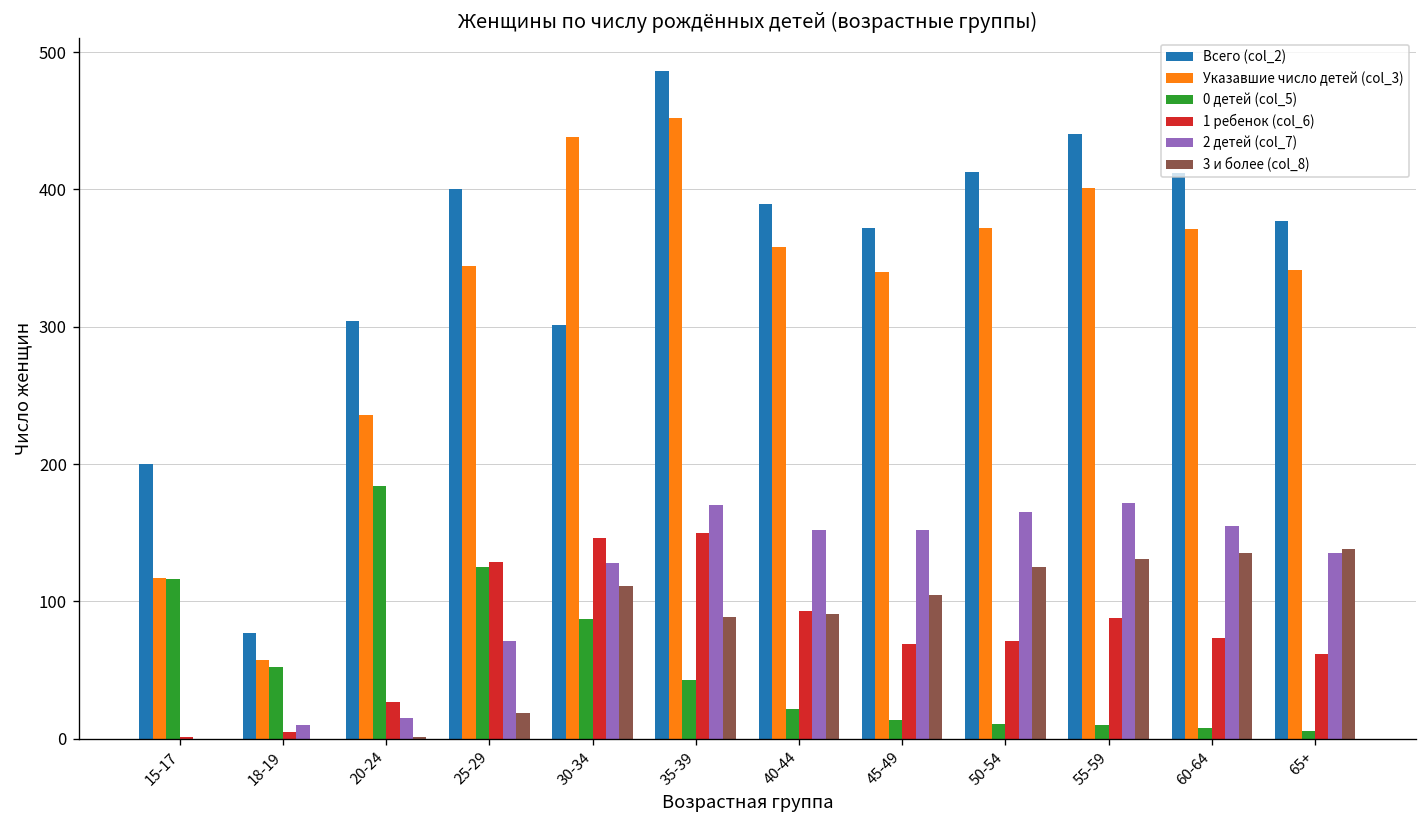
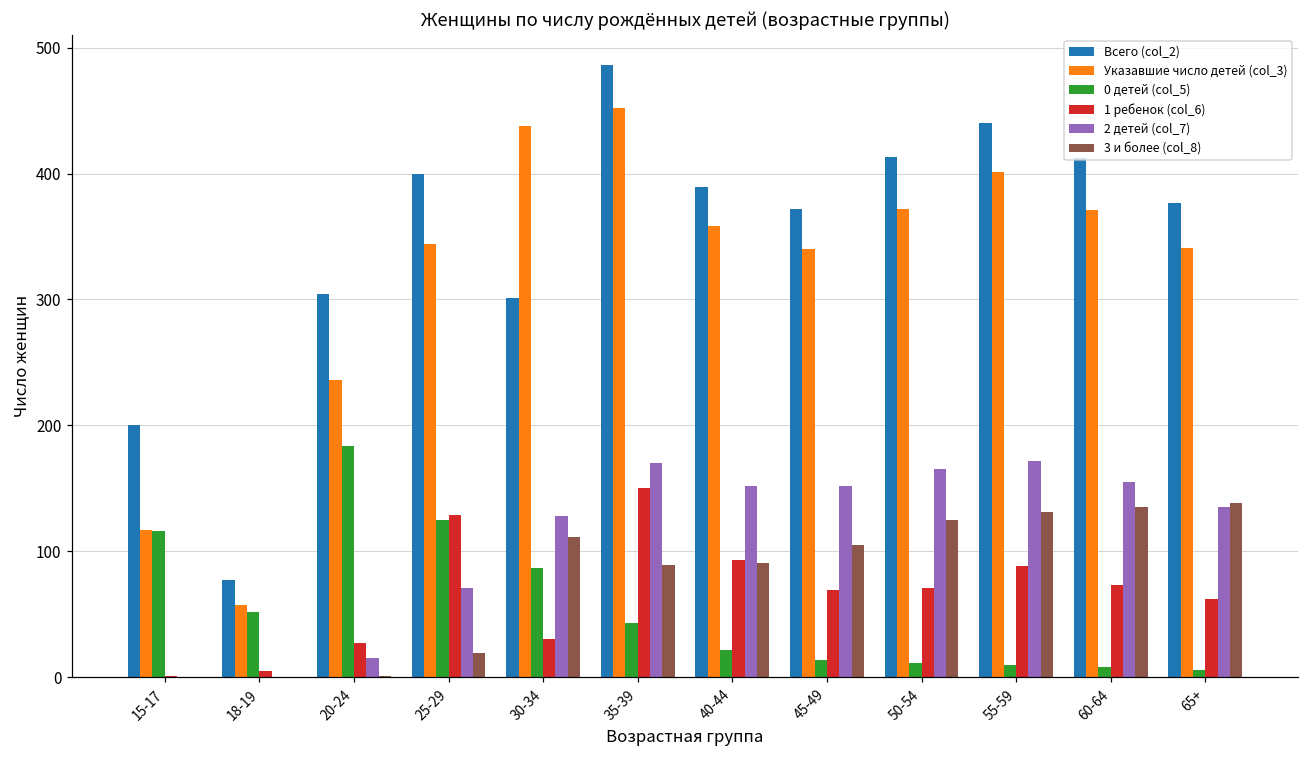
2 детей (col_7), 18-19: 10 -> 0
1 ребенок (col_6), 30-34: 146 -> 30
